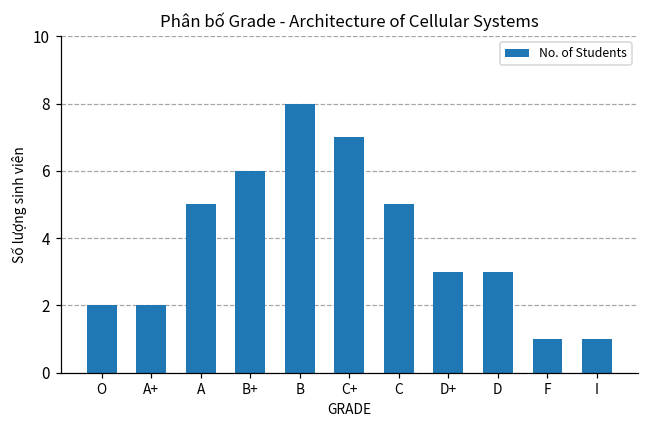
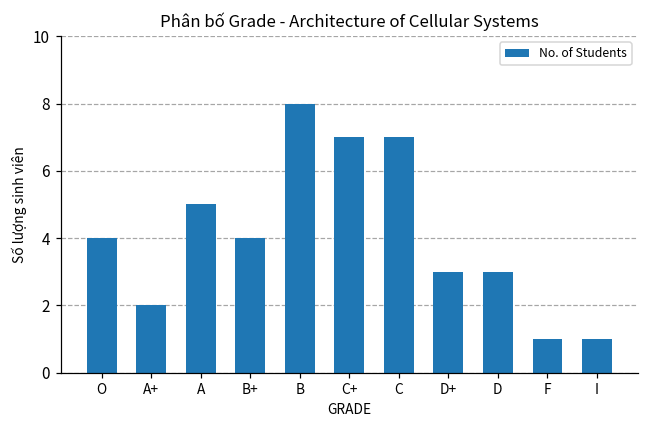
O: 2 -> 4
B+: 6 -> 4
C: 5 -> 7
